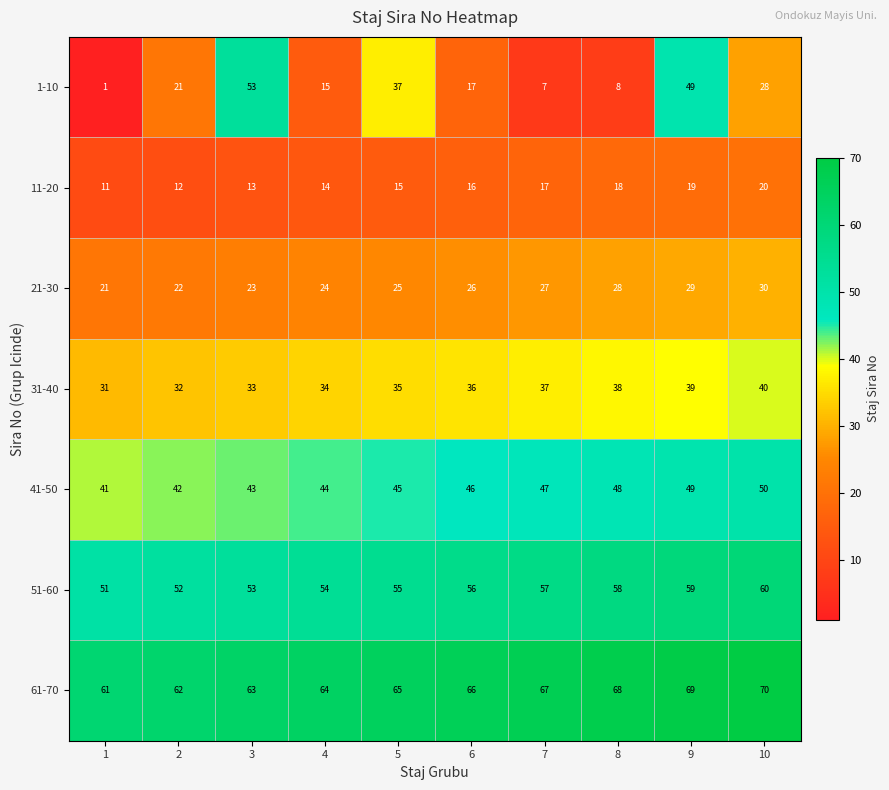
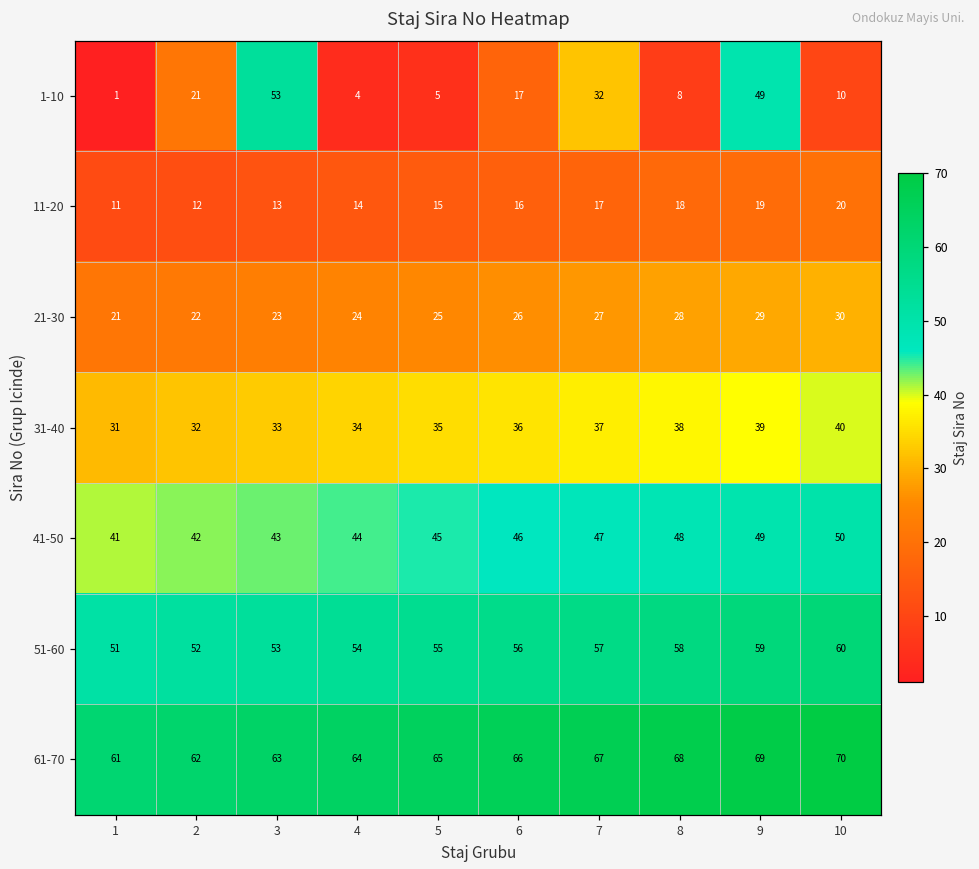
1-10, 4: 15 -> 4
1-10, 5: 37 -> 5
1-10, 7: 7 -> 32
1-10, 10: 28 -> 10
